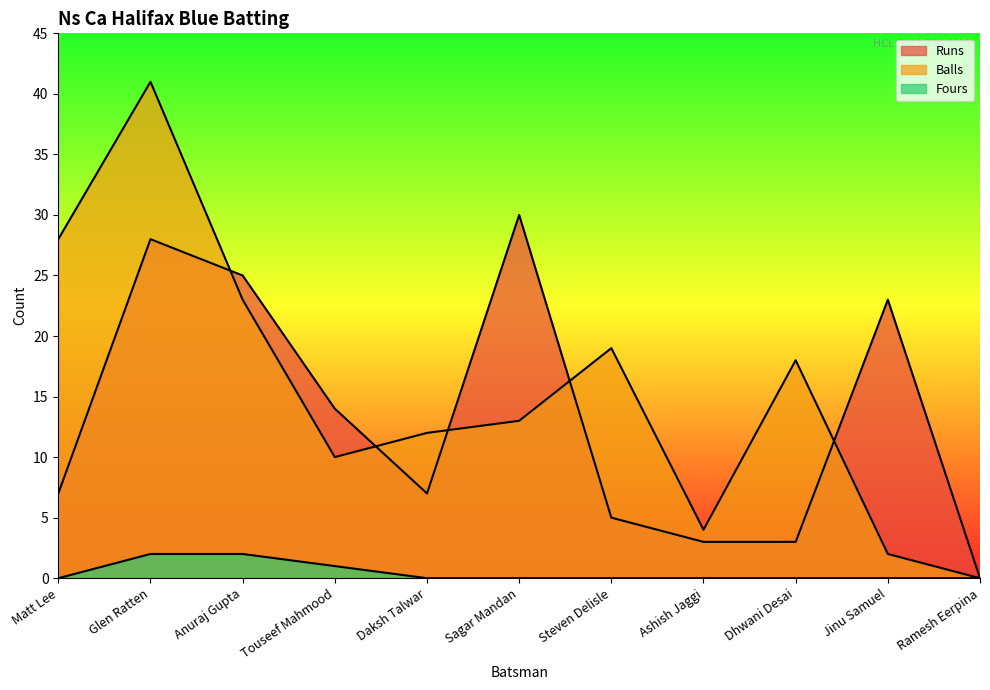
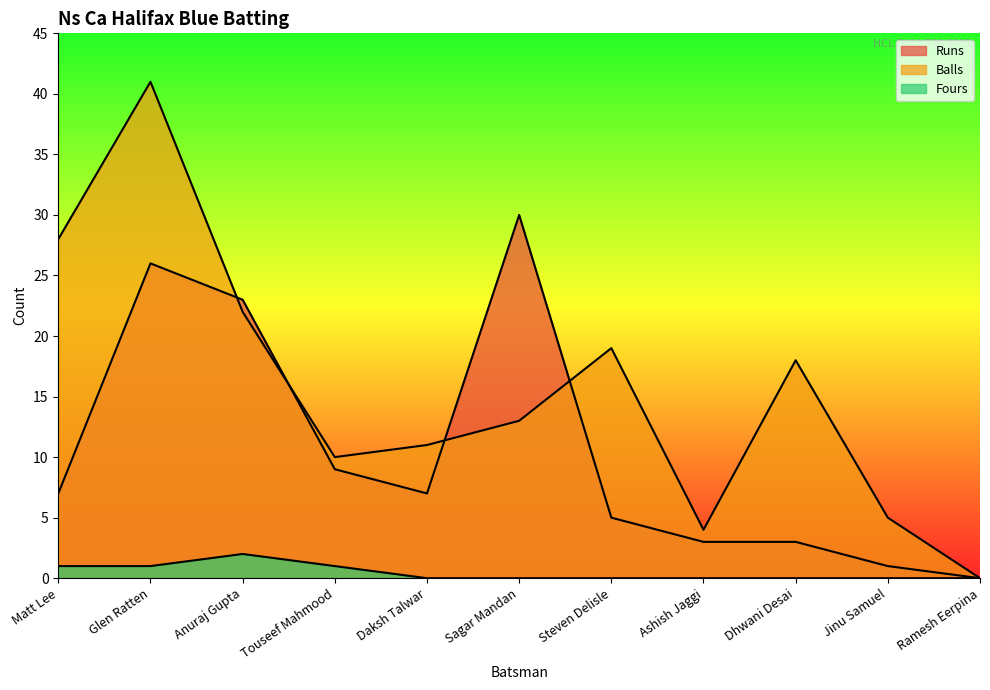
Fours, Matt Lee: 0 -> 1
Runs, Glen Ratten: 28 -> 26
Fours, Glen Ratten: 2 -> 1
Runs, Anuraj Gupta: 25 -> 23
Balls, Anuraj Gupta: 23 -> 22
Runs, Touseef Mahmood: 14 -> 9
Balls, Daksh Talwar: 12 -> 11
Runs, Jinu Samuel: 23 -> 1
Balls, Jinu Samuel: 2 -> 5
